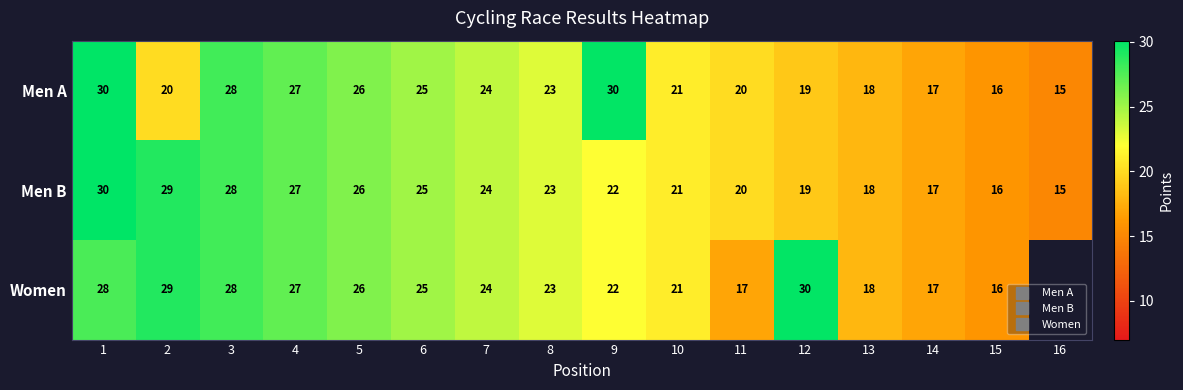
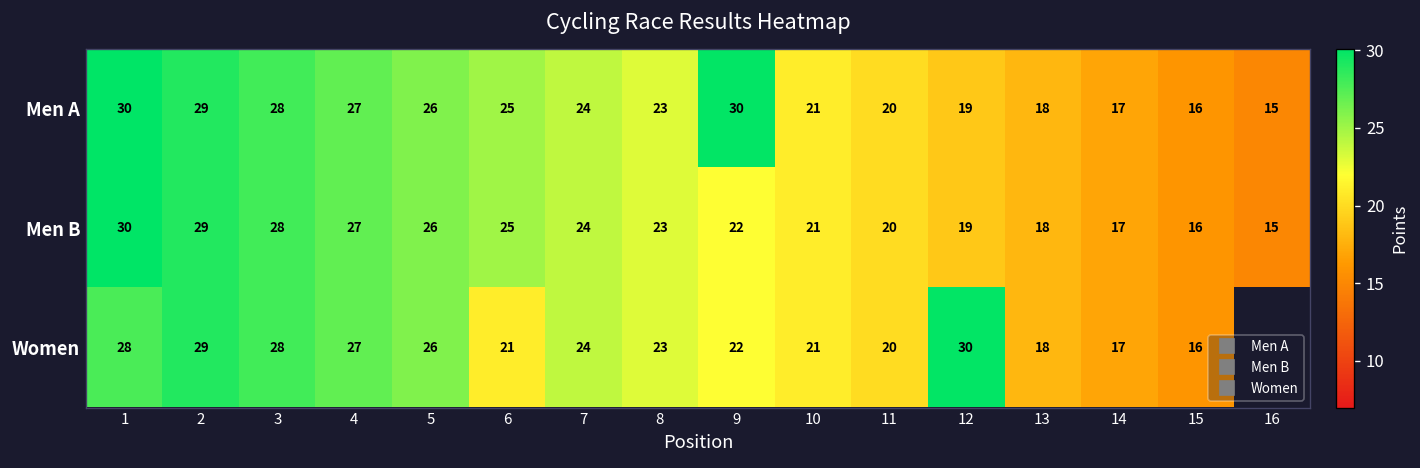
Men A, 2: 20 -> 29
Women, 6: 25 -> 21
Women, 11: 17 -> 20
